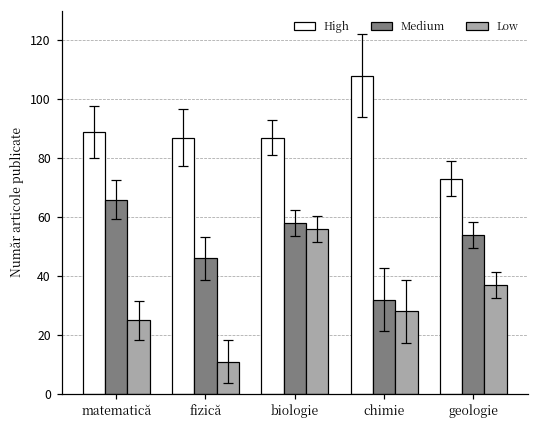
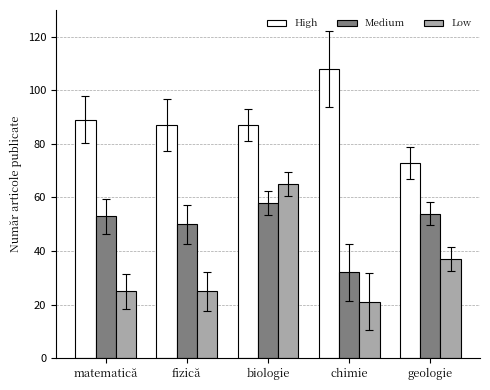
Medium, matematică: 66 -> 53
Medium, fizică: 46 -> 50
Low, fizică: 11 -> 25
Low, biologie: 56 -> 65
Low, chimie: 28 -> 21
